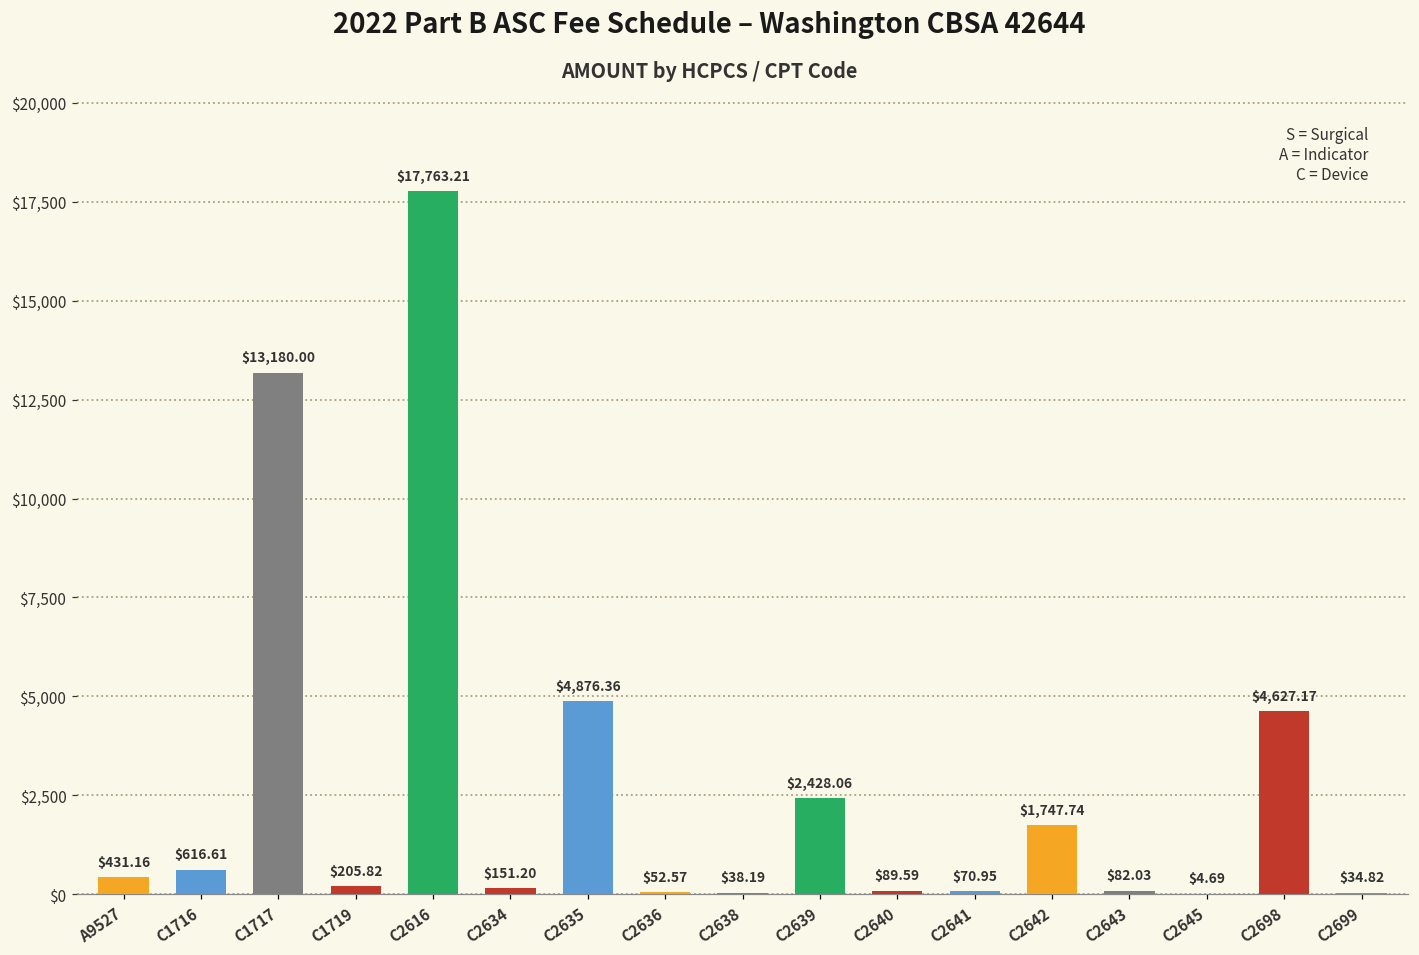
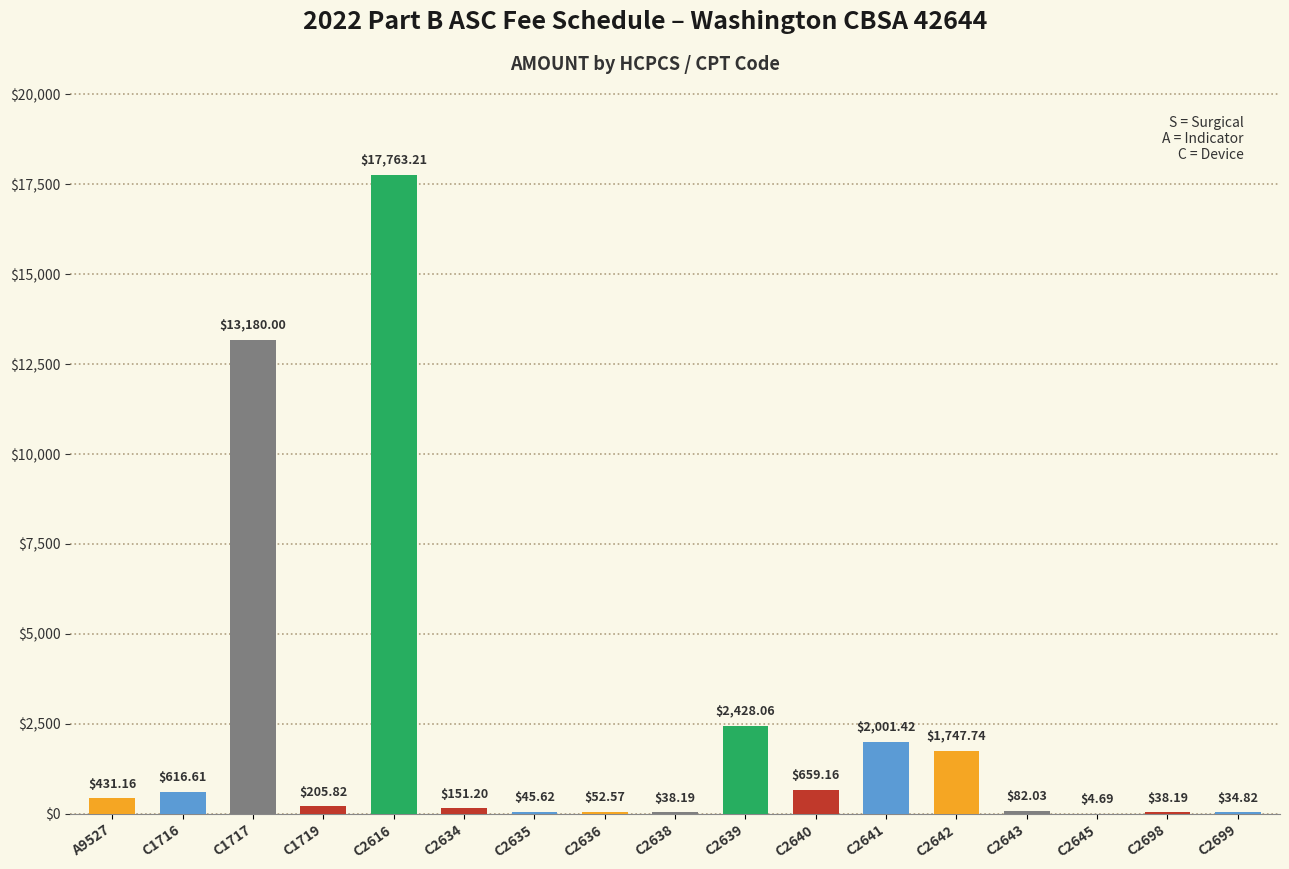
C2635: $4,876.36 -> $45.62
C2640: $89.59 -> $659.16
C2641: $70.95 -> $2,001.42
C2698: $4,627.17 -> $38.19
